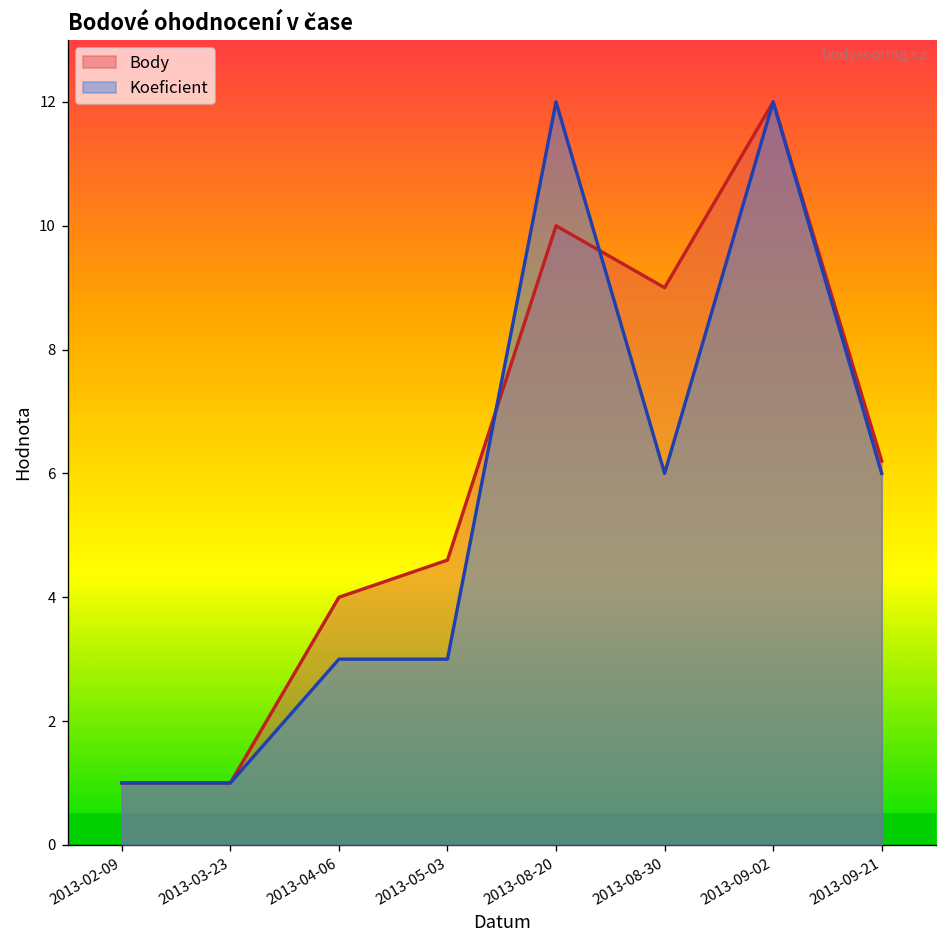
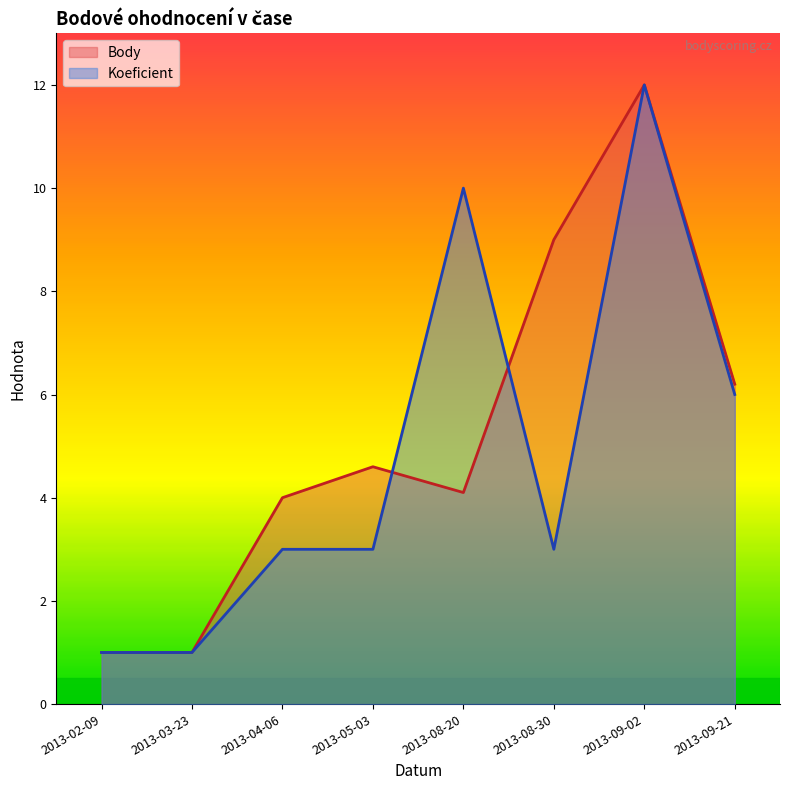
Body, 2013-08-20: 10.0 -> 4.1
Koeficient, 2013-08-20: 12 -> 10
Koeficient, 2013-08-30: 6 -> 3
